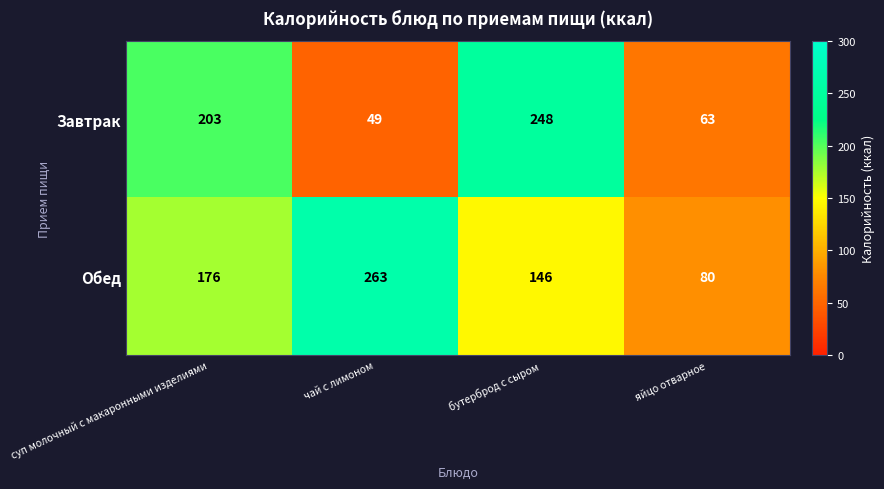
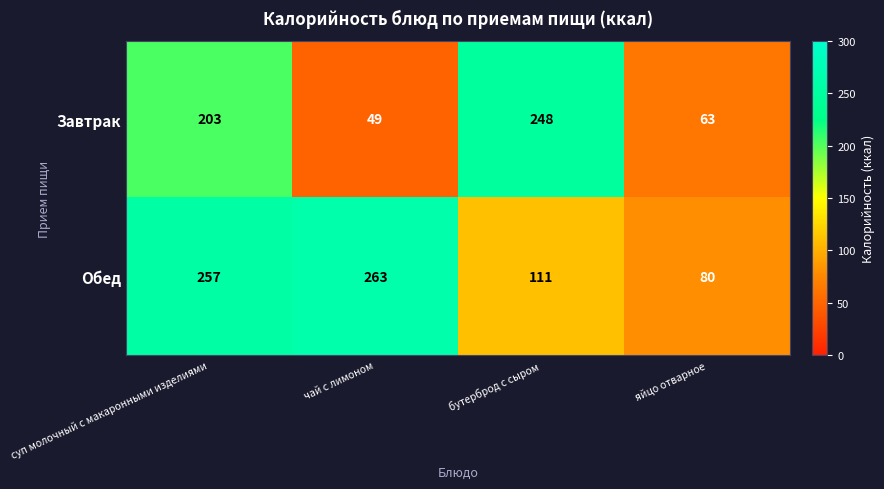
Обед, суп молочный с макаронными изделиями: 176 -> 257
Обед, бутерброд с сыром: 146 -> 111
